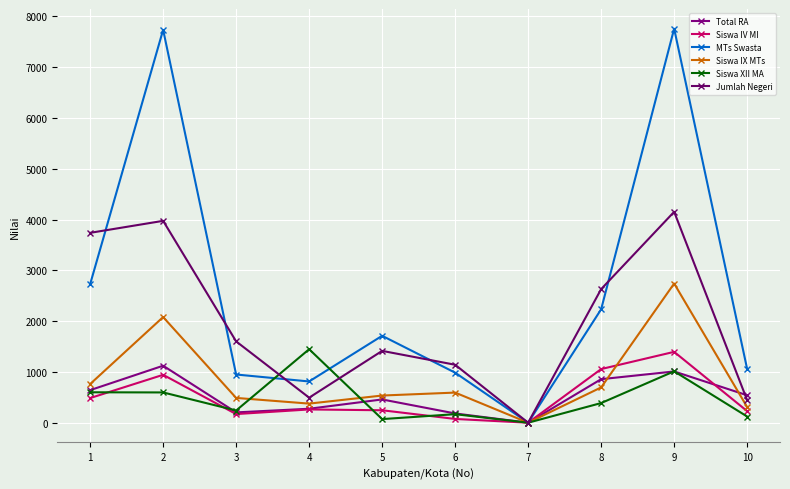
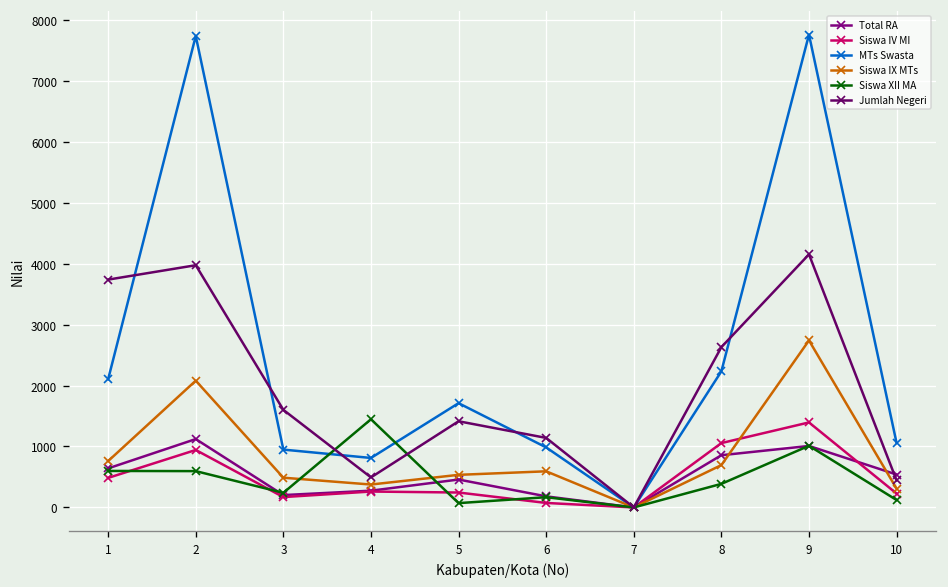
MTs Swasta, 1: 2700 -> 2100
